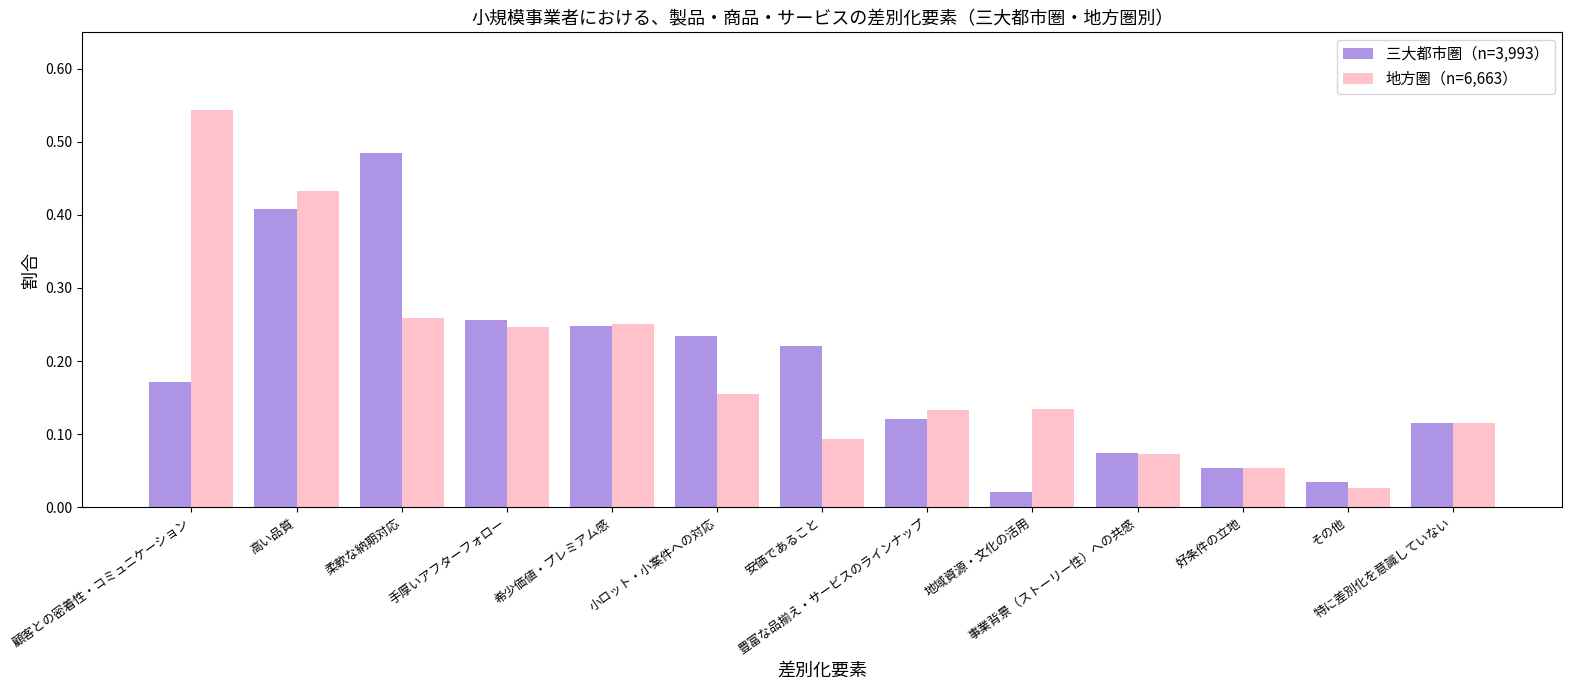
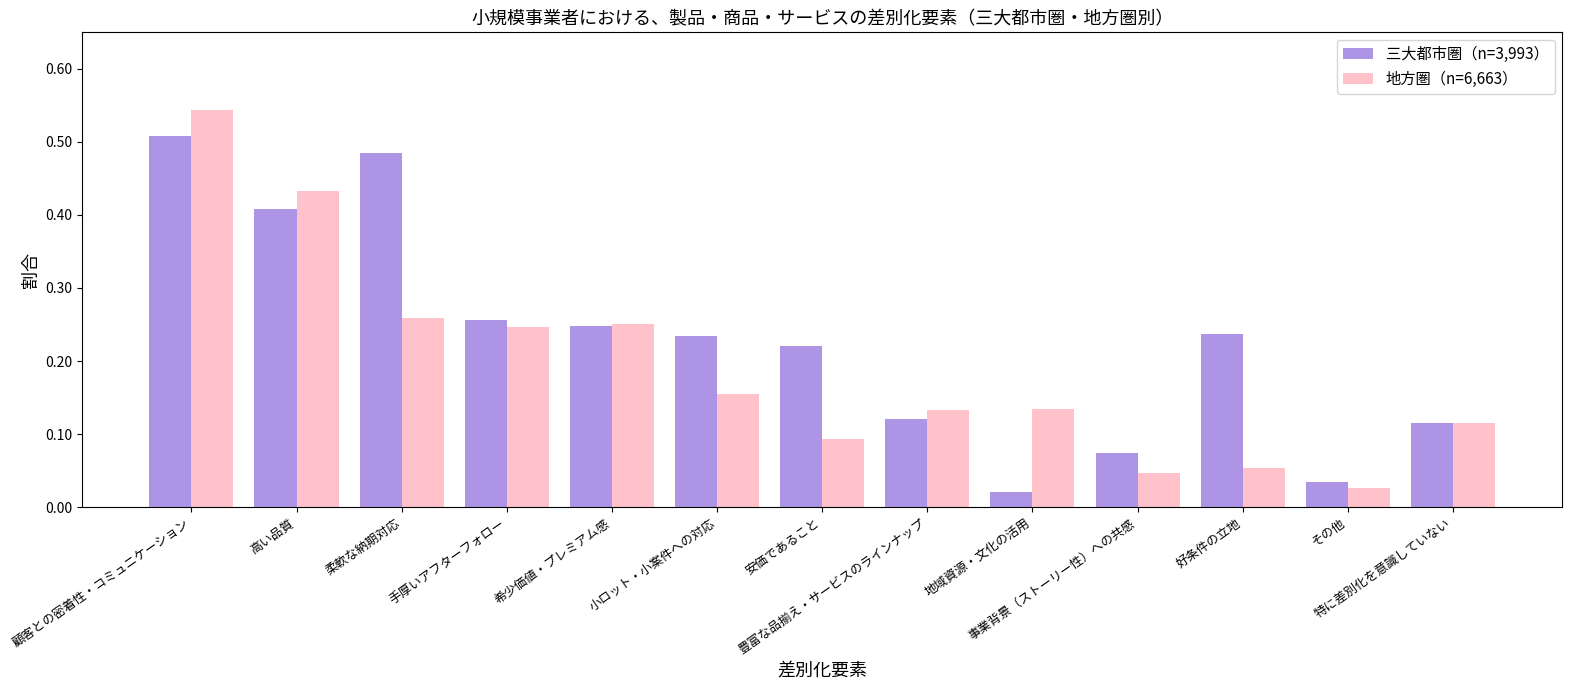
三大都市圏（n=3,993）, 顧客との密着性・コミュニケーション: 0.17 -> 0.51
地方圏（n=6,663）, 事業背景（ストーリー性）への共感: 0.07 -> 0.05
三大都市圏（n=3,993）, 好条件の立地: 0.05 -> 0.24
